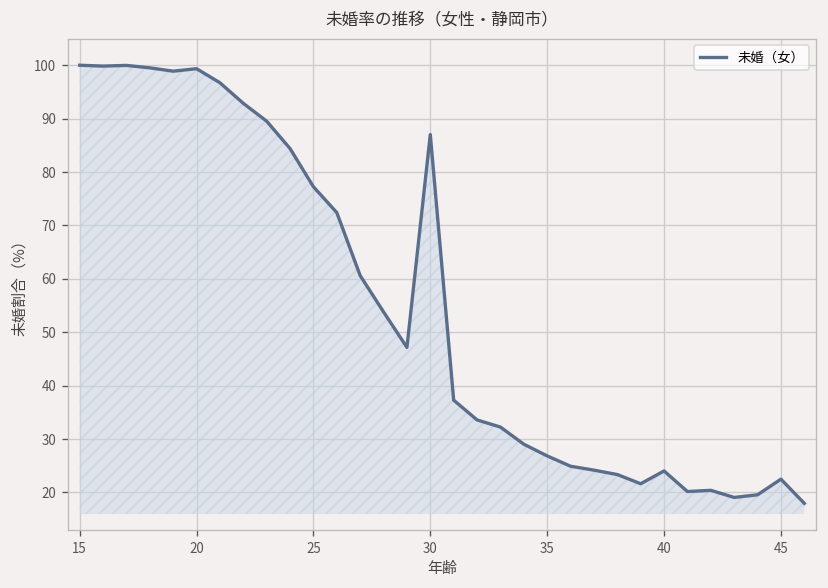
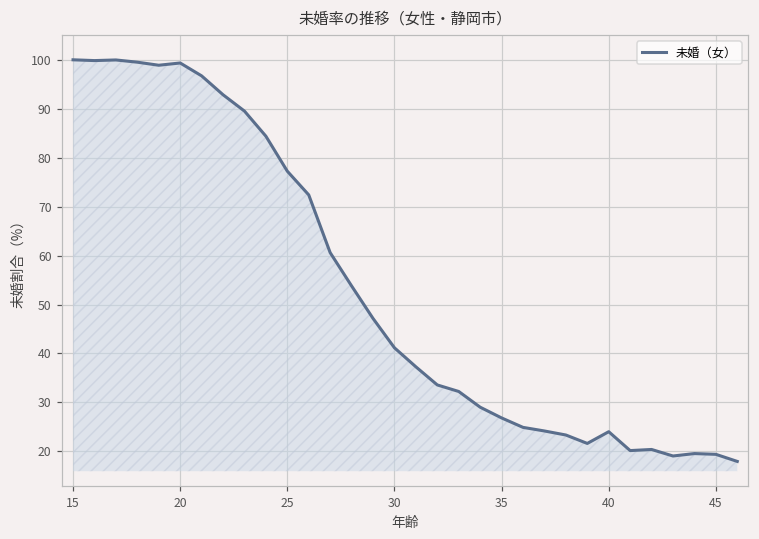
30: 87 -> 41
45: 22 -> 19
